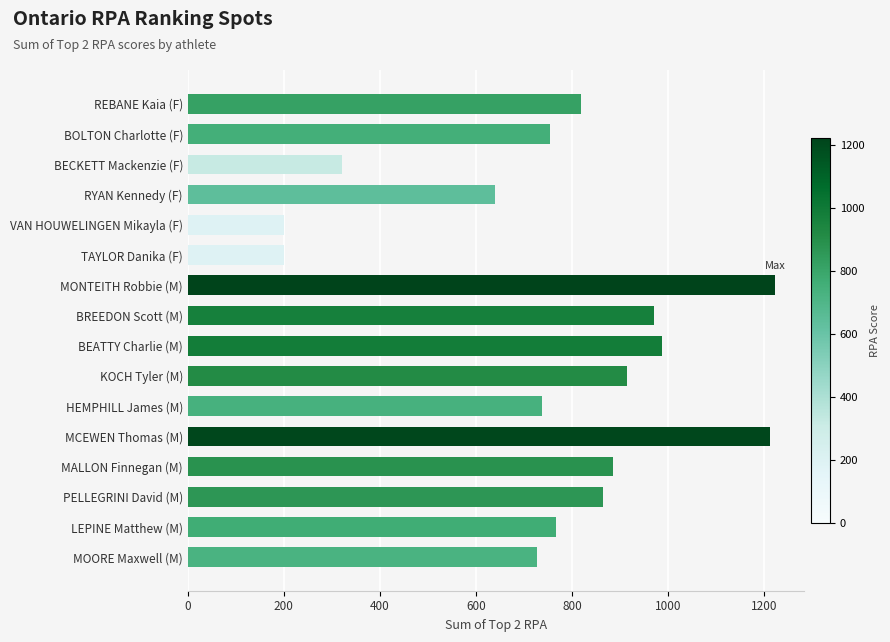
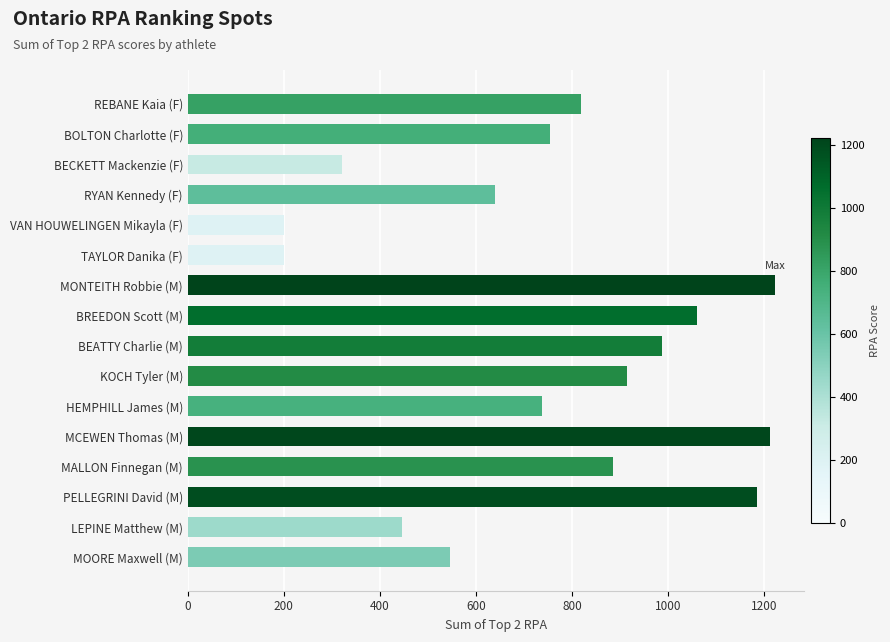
BREEDON Scott (M): 970 -> 1060
PELLEGRINI David (M): 870 -> 1190
LEPINE Matthew (M): 770 -> 450
MOORE Maxwell (M): 730 -> 550
